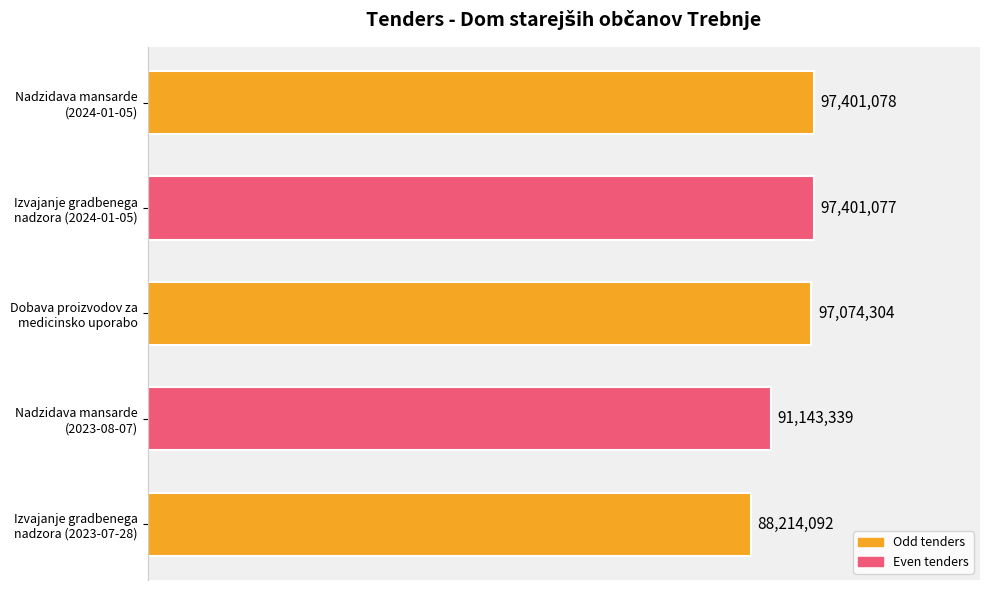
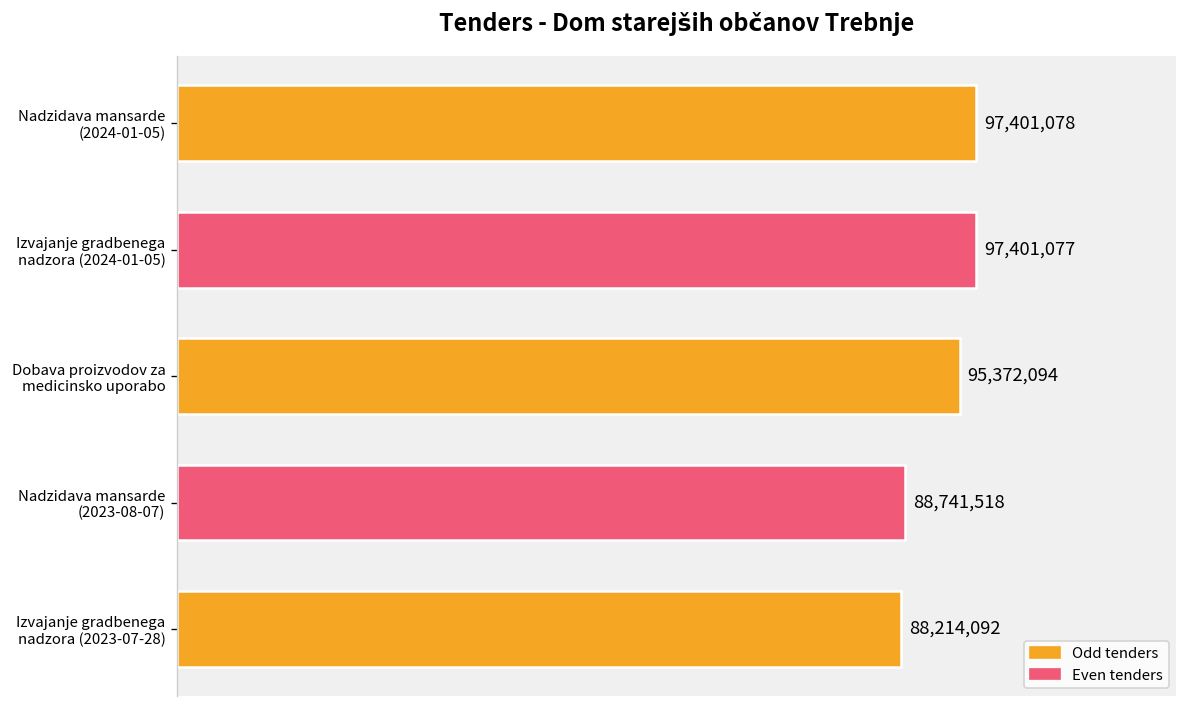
Dobava proizvodov za medicinsko uporabo: 97,074,304 -> 95,372,094
Nadzidava mansarde (2023-08-07): 91,143,339 -> 88,741,518
